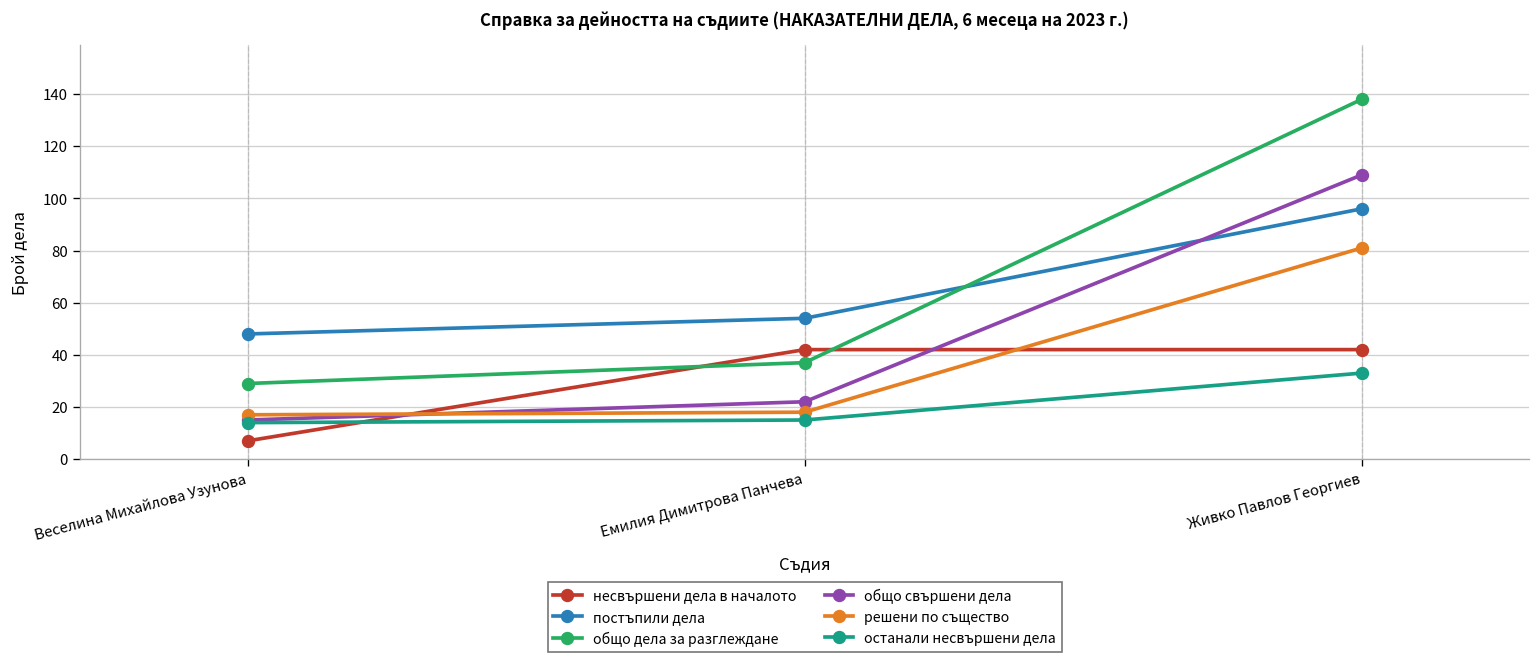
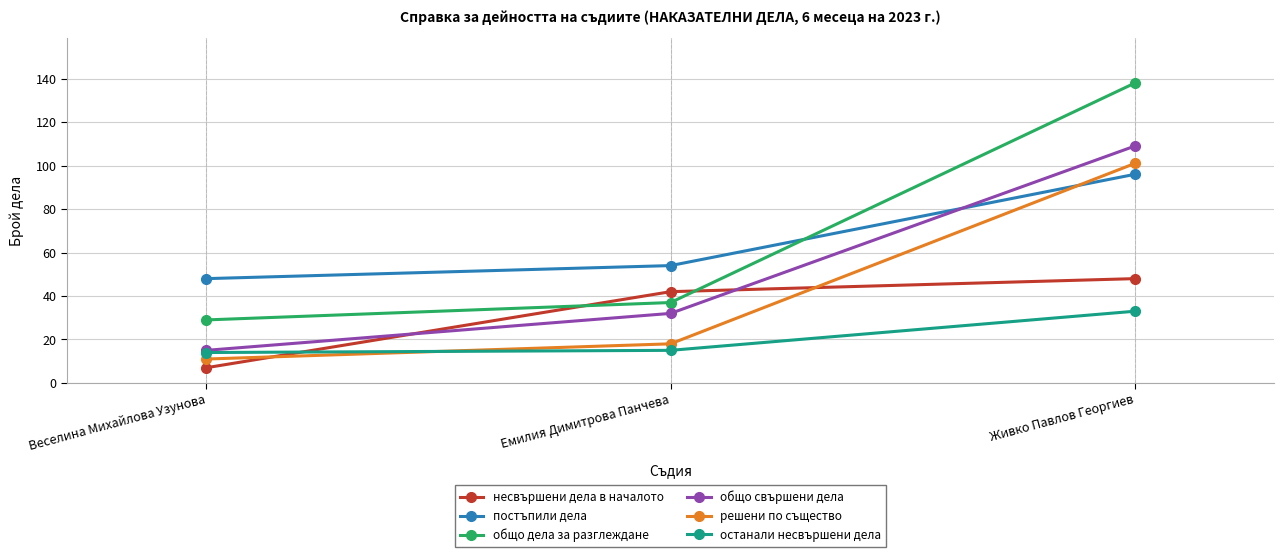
решени по същество, Веселина Михайлова Узунова: 17 -> 11
общо свършени дела, Емилия Димитрова Панчева: 22 -> 32
несвършени дела в началото, Живко Павлов Георгиев: 42 -> 48
решени по същество, Живко Павлов Георгиев: 81 -> 101
